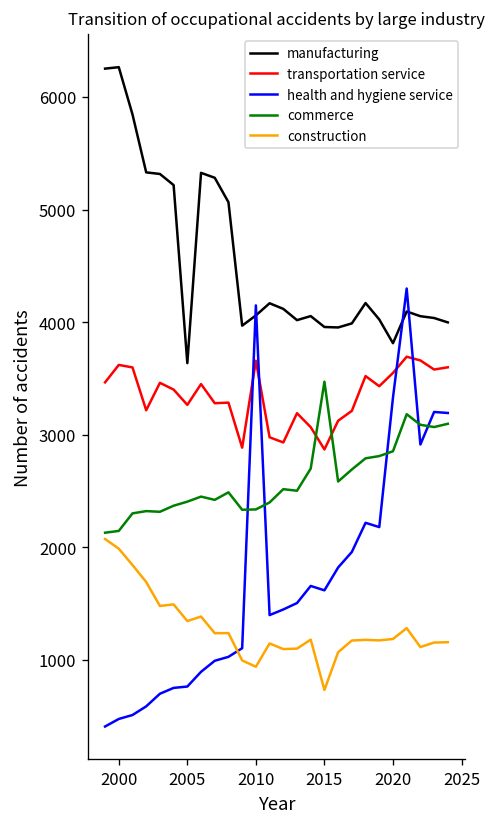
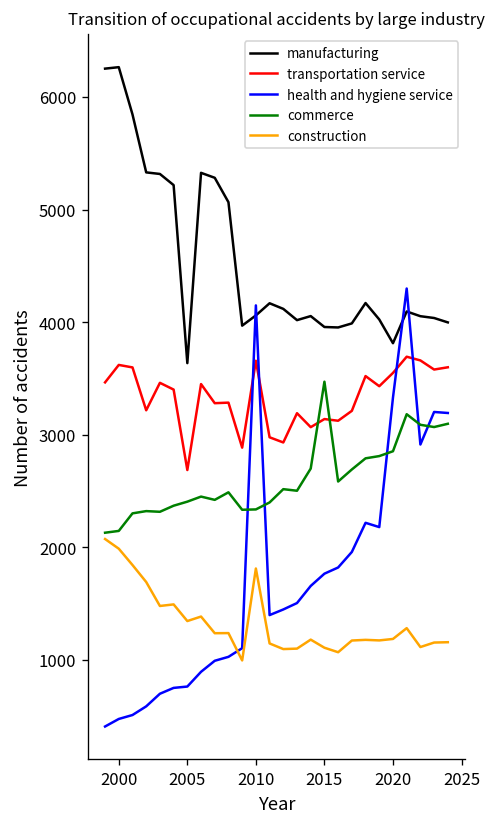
transportation service, 2005: 3300 -> 2700
construction, 2010: 900 -> 1800
transportation service, 2015: 2900 -> 3100
health and hygiene service, 2015: 1600 -> 1800
construction, 2015: 700 -> 1100
